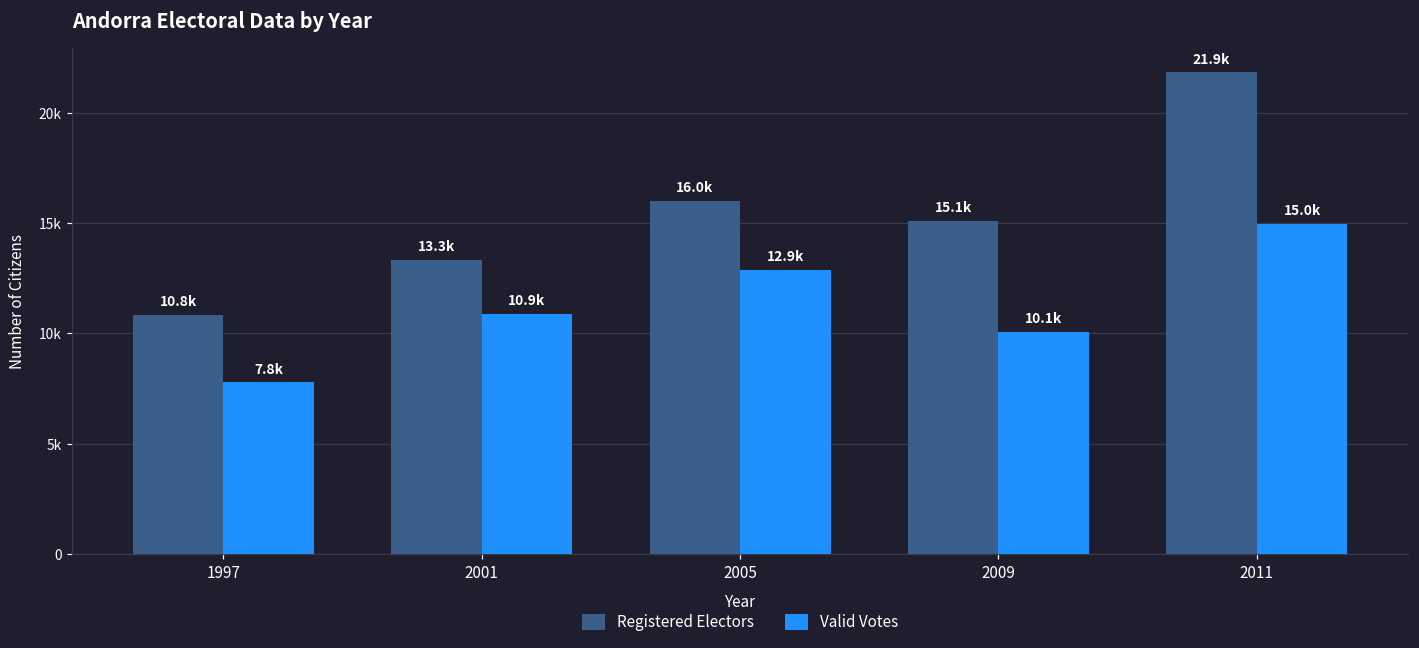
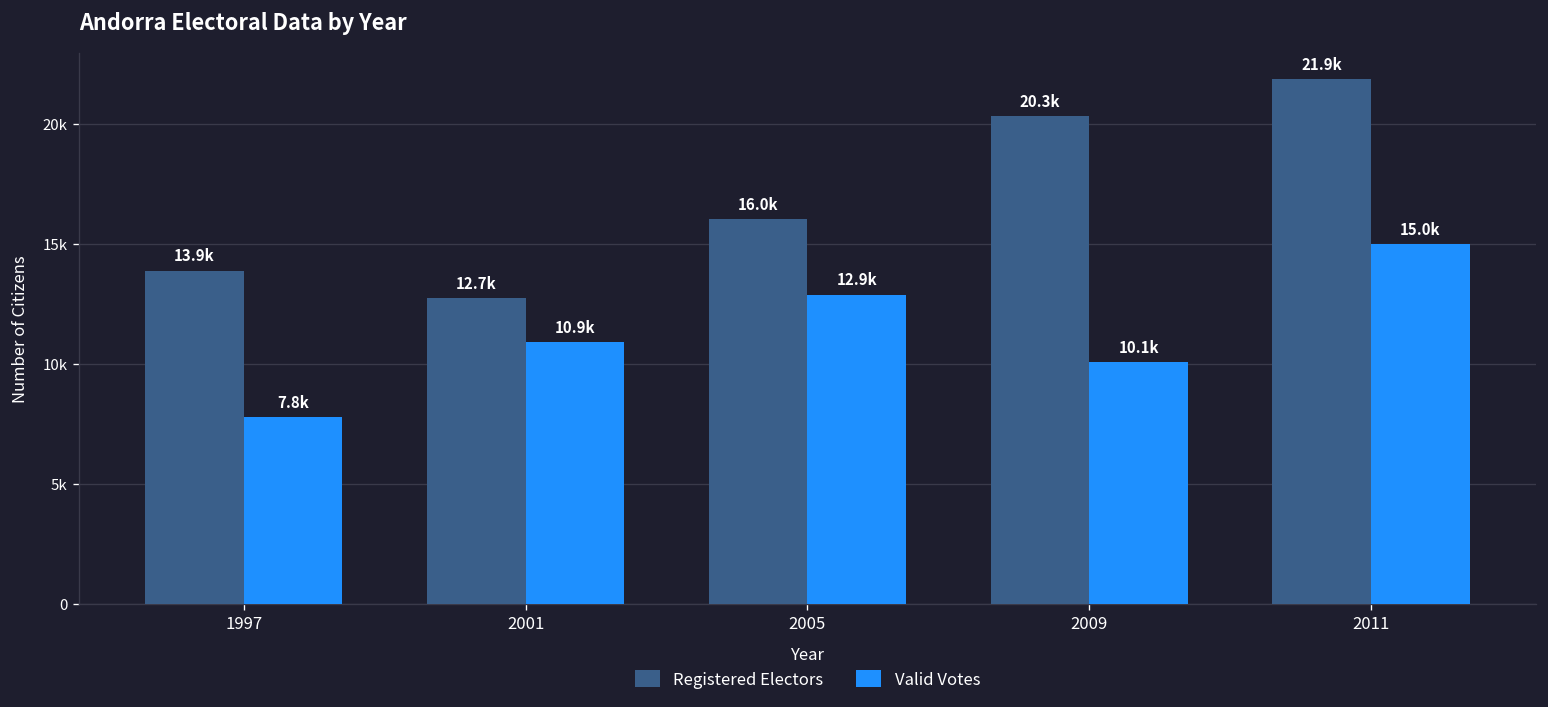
Registered Electors, 1997: 10.8k -> 13.9k
Registered Electors, 2001: 13.3k -> 12.7k
Registered Electors, 2009: 15.1k -> 20.3k
